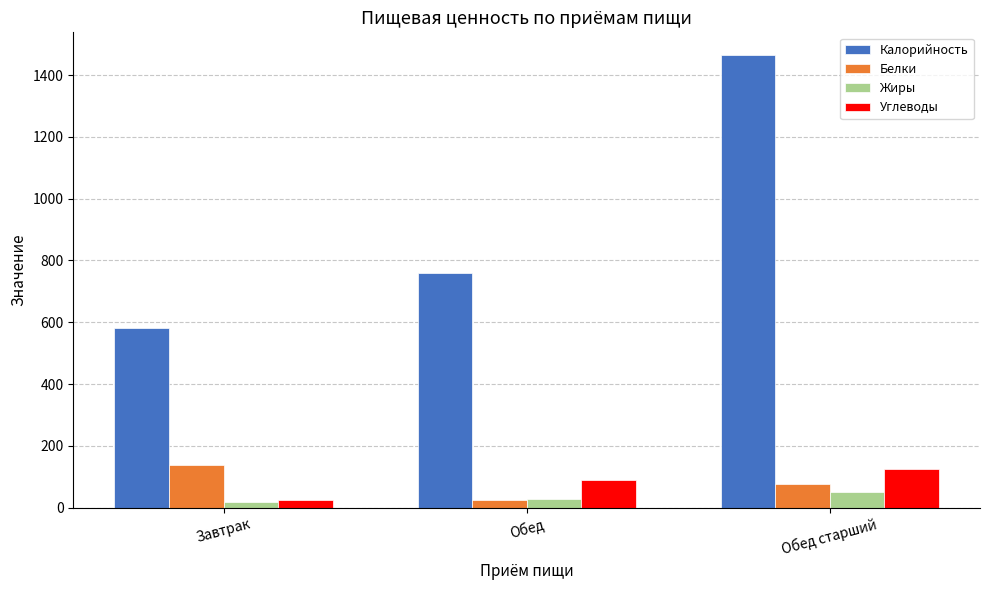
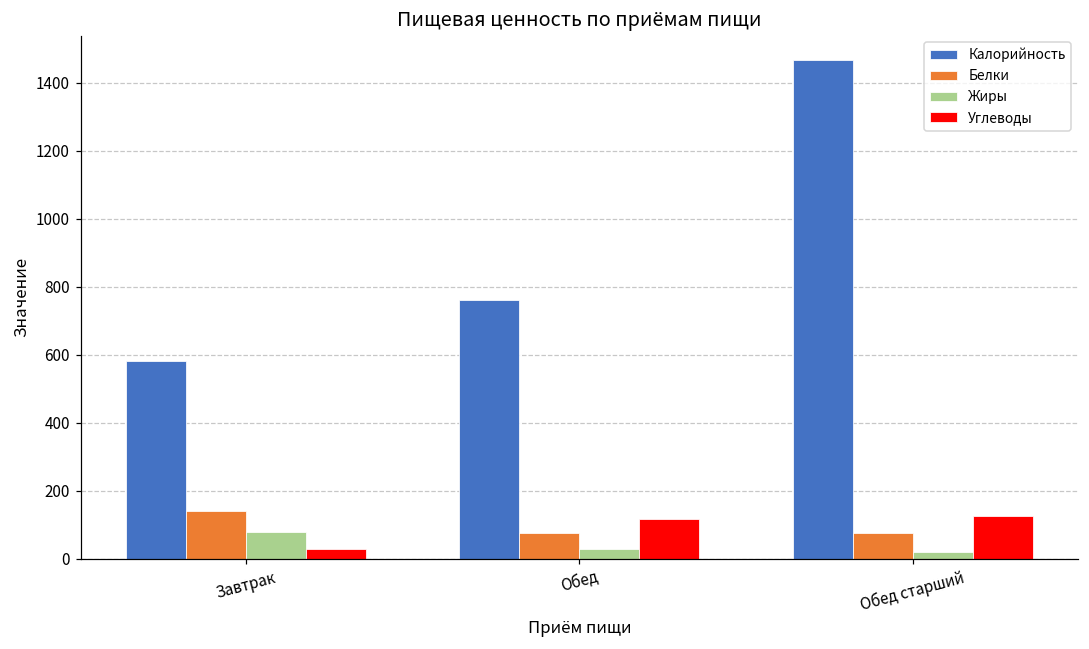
Жиры, Завтрак: 20 -> 80
Белки, Обед: 30 -> 70
Углеводы, Обед: 90 -> 120
Жиры, Обед старший: 50 -> 20
